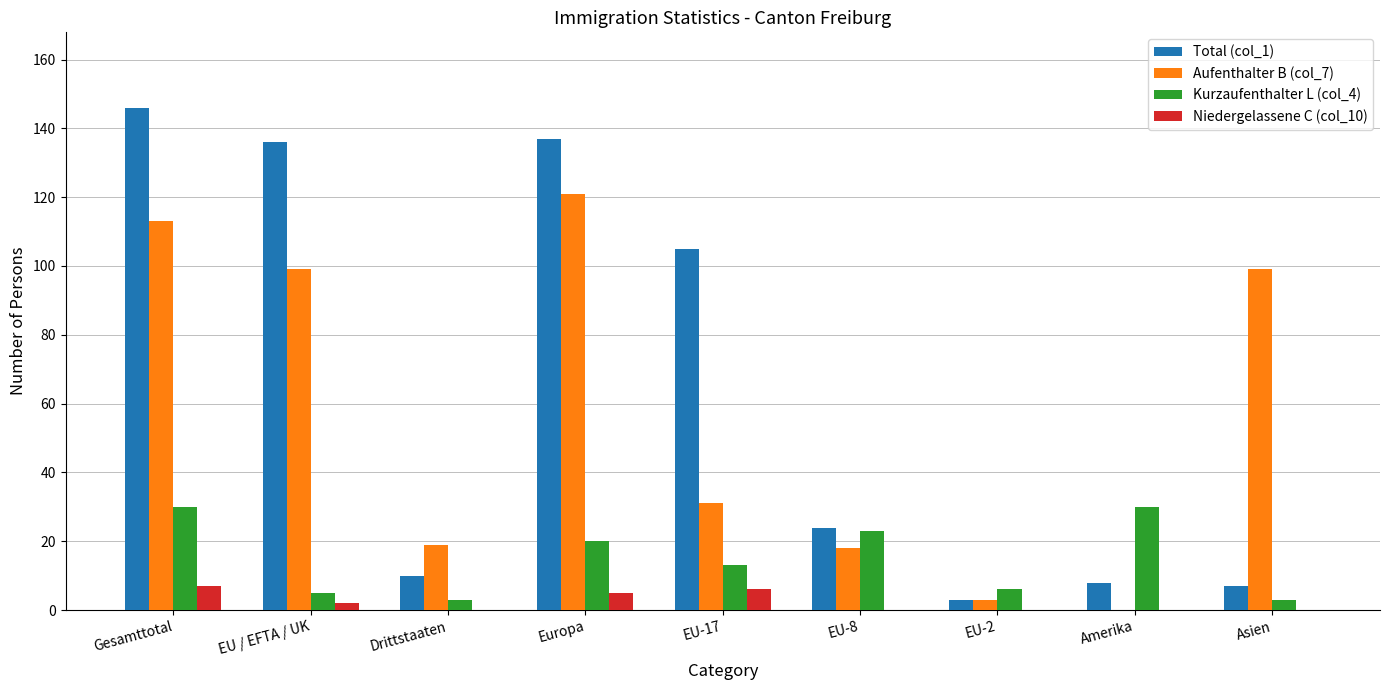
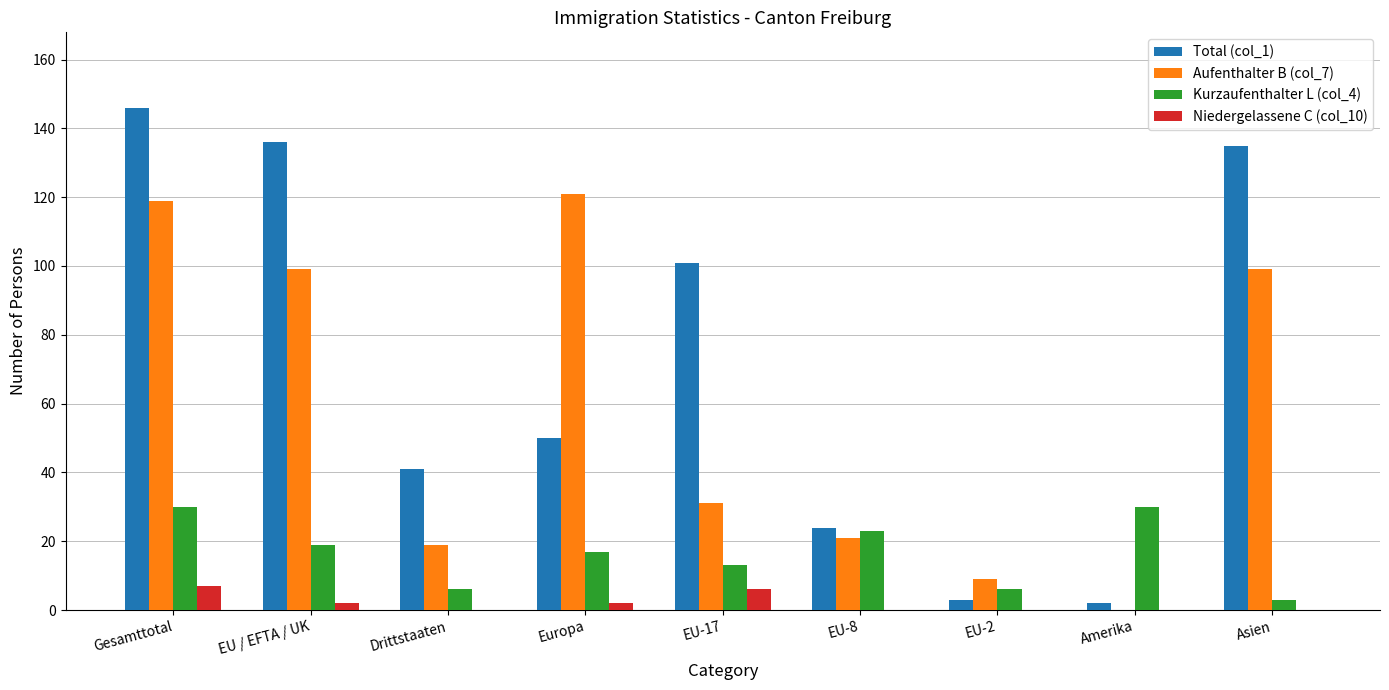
Aufenthalter B (col_7), Gesamttotal: 113 -> 119
Kurzaufenthalter L (col_4), EU / EFTA / UK: 5 -> 19
Total (col_1), Drittstaaten: 10 -> 41
Kurzaufenthalter L (col_4), Drittstaaten: 3 -> 6
Total (col_1), Europa: 137 -> 50
Kurzaufenthalter L (col_4), Europa: 20 -> 17
Niedergelassene C (col_10), Europa: 5 -> 2
Total (col_1), EU-17: 105 -> 101
Aufenthalter B (col_7), EU-8: 18 -> 21
Aufenthalter B (col_7), EU-2: 3 -> 9
Total (col_1), Amerika: 8 -> 2
Total (col_1), Asien: 7 -> 135
